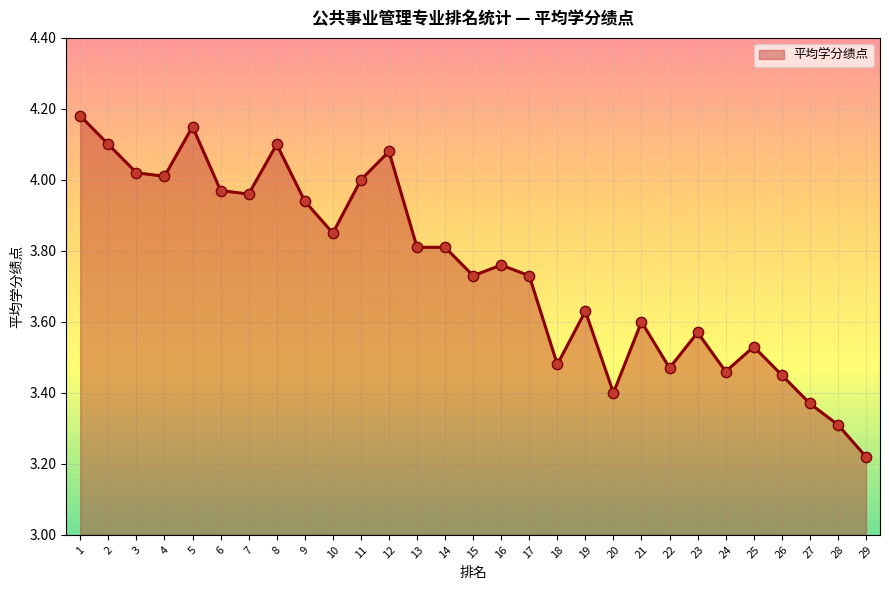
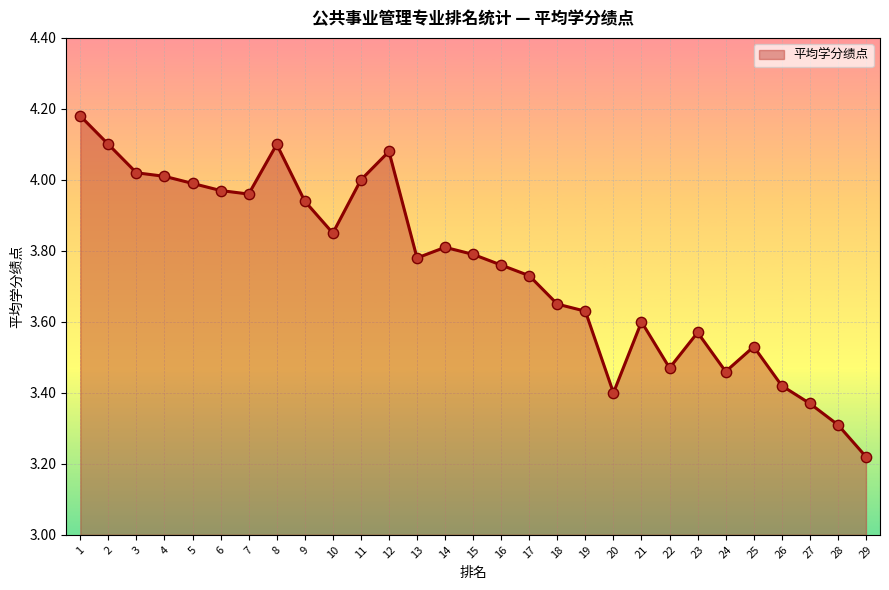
5: 4.15 -> 3.99
13: 3.81 -> 3.78
15: 3.73 -> 3.79
18: 3.48 -> 3.65
26: 3.45 -> 3.42
